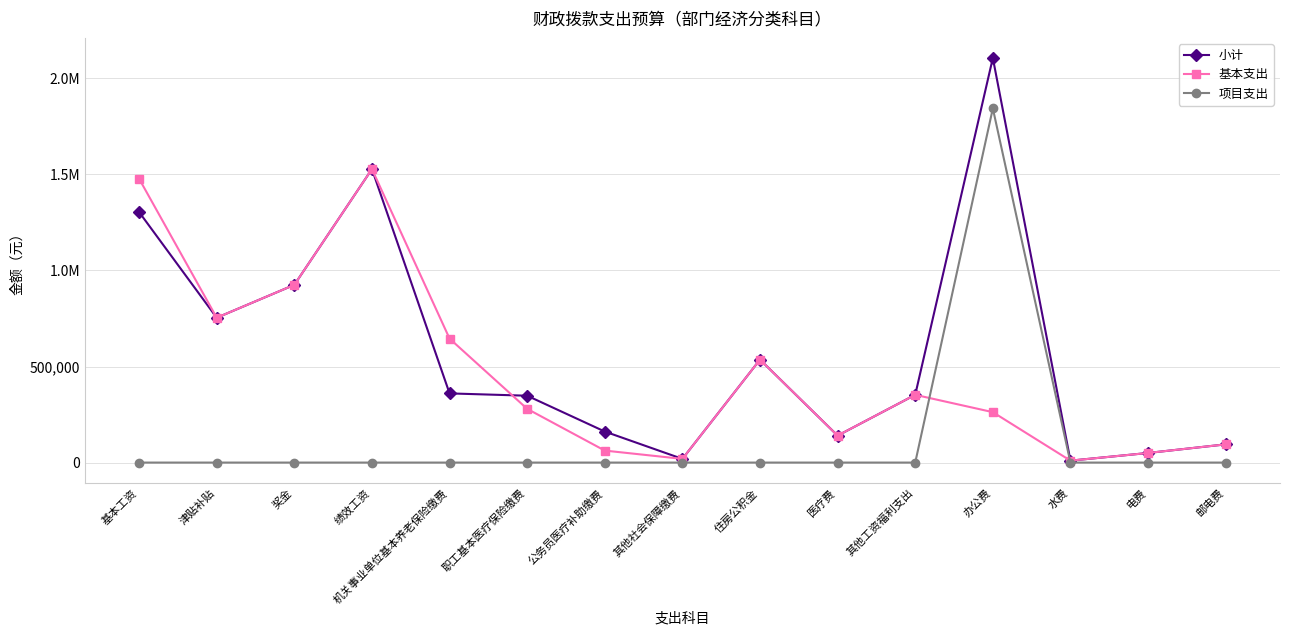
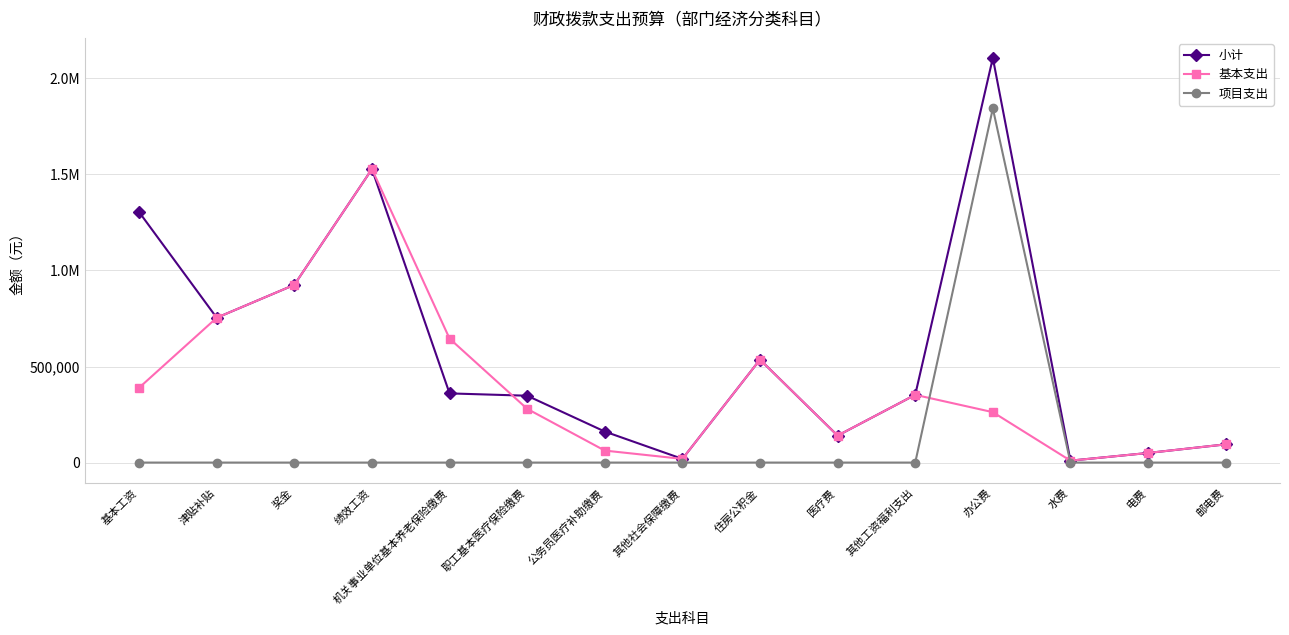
基本支出, 基本工资: 1,480,000 -> 390,000
